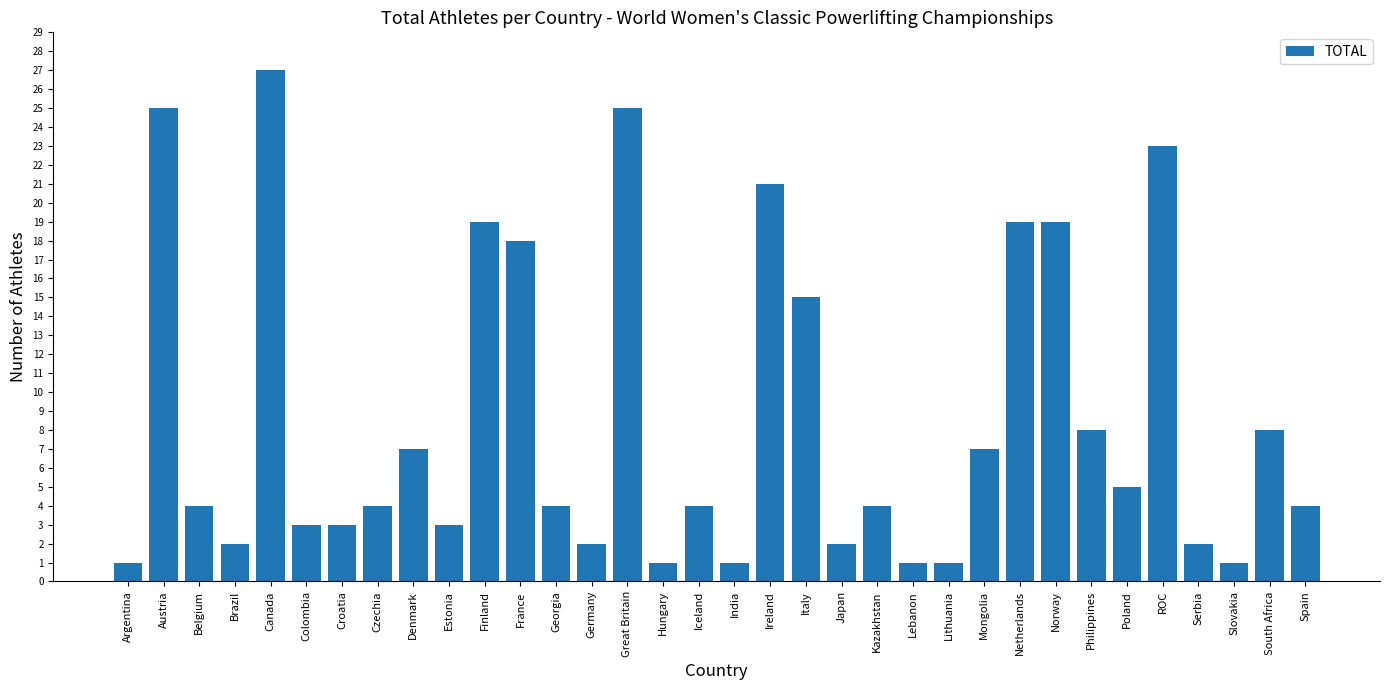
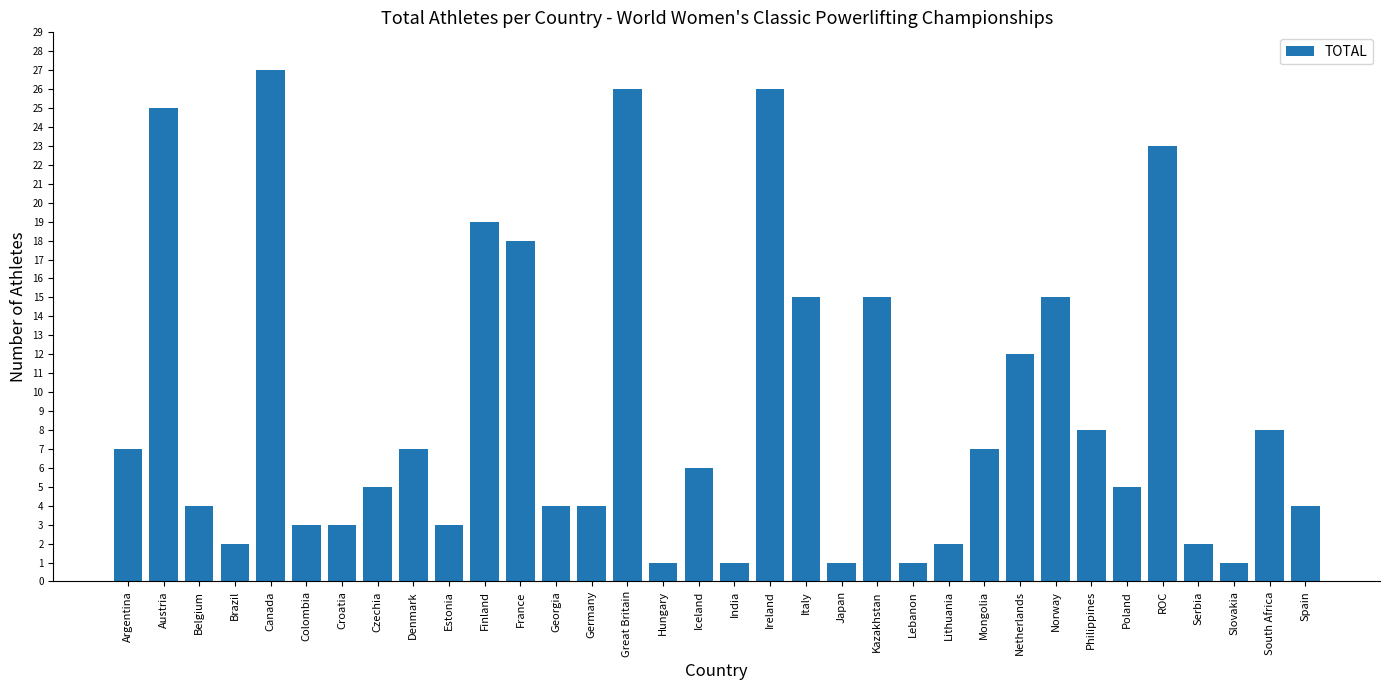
Argentina: 1 -> 7
Czechia: 4 -> 5
Germany: 2 -> 4
Great Britain: 25 -> 26
Iceland: 4 -> 6
Ireland: 21 -> 26
Japan: 2 -> 1
Kazakhstan: 4 -> 15
Lithuania: 1 -> 2
Netherlands: 19 -> 12
Norway: 19 -> 15
